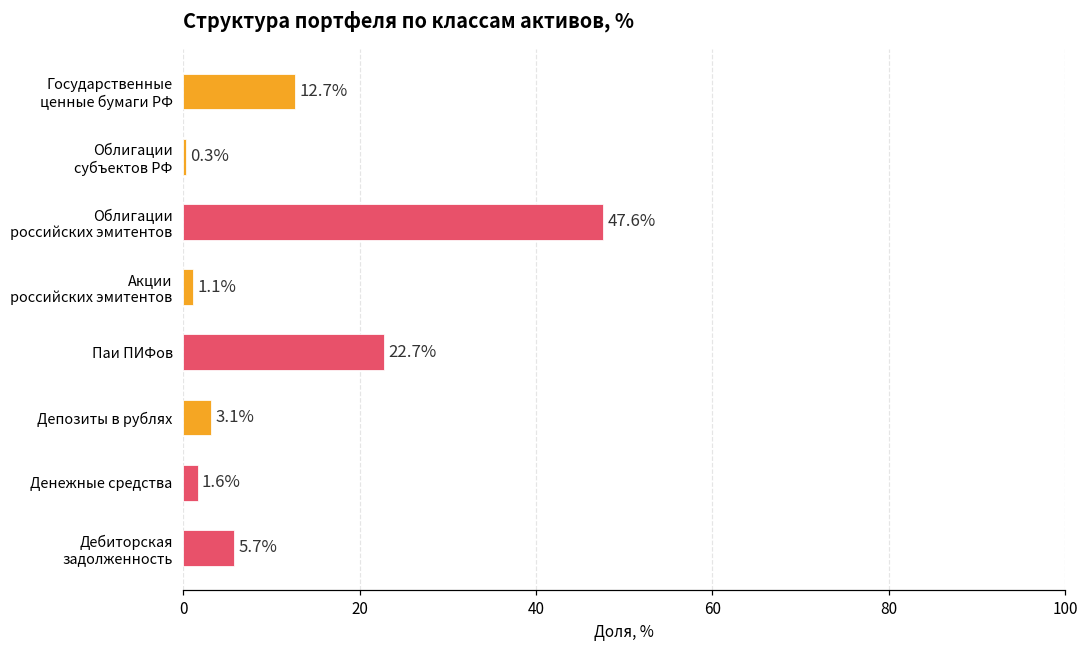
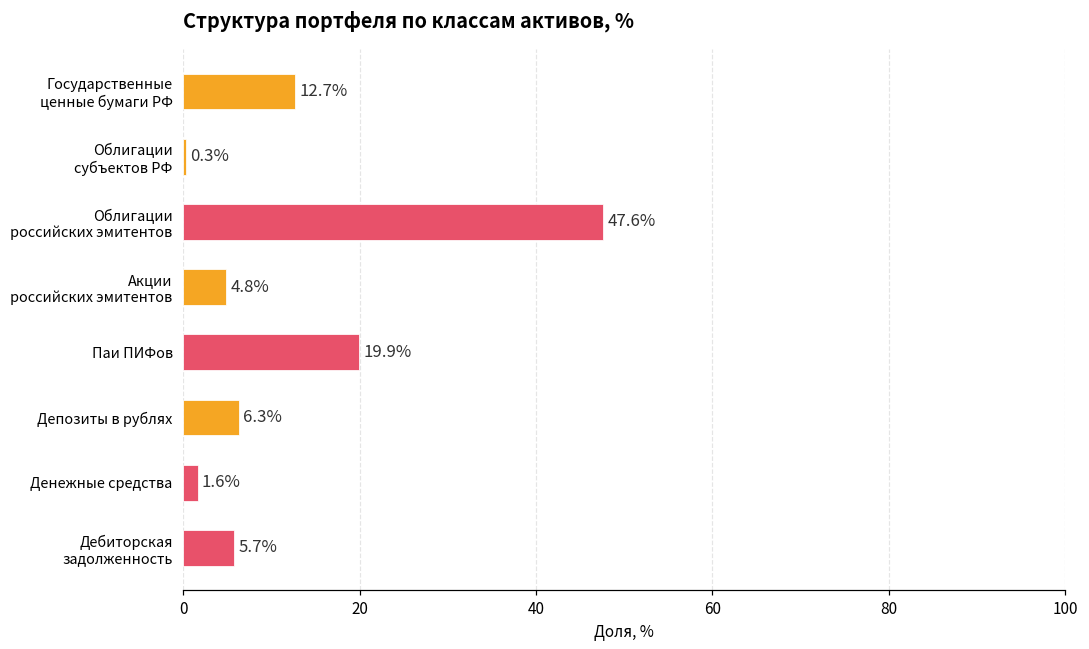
Акции российских эмитентов: 1.1% -> 4.8%
Паи ПИФов: 22.7% -> 19.9%
Депозиты в рублях: 3.1% -> 6.3%
